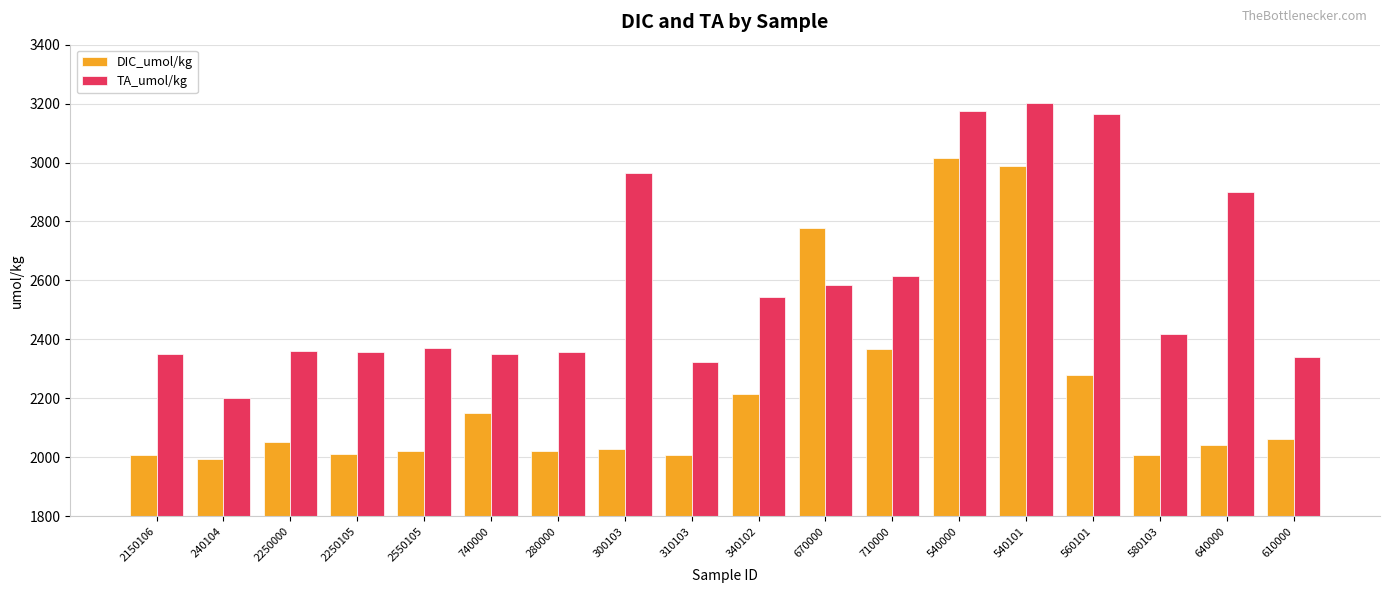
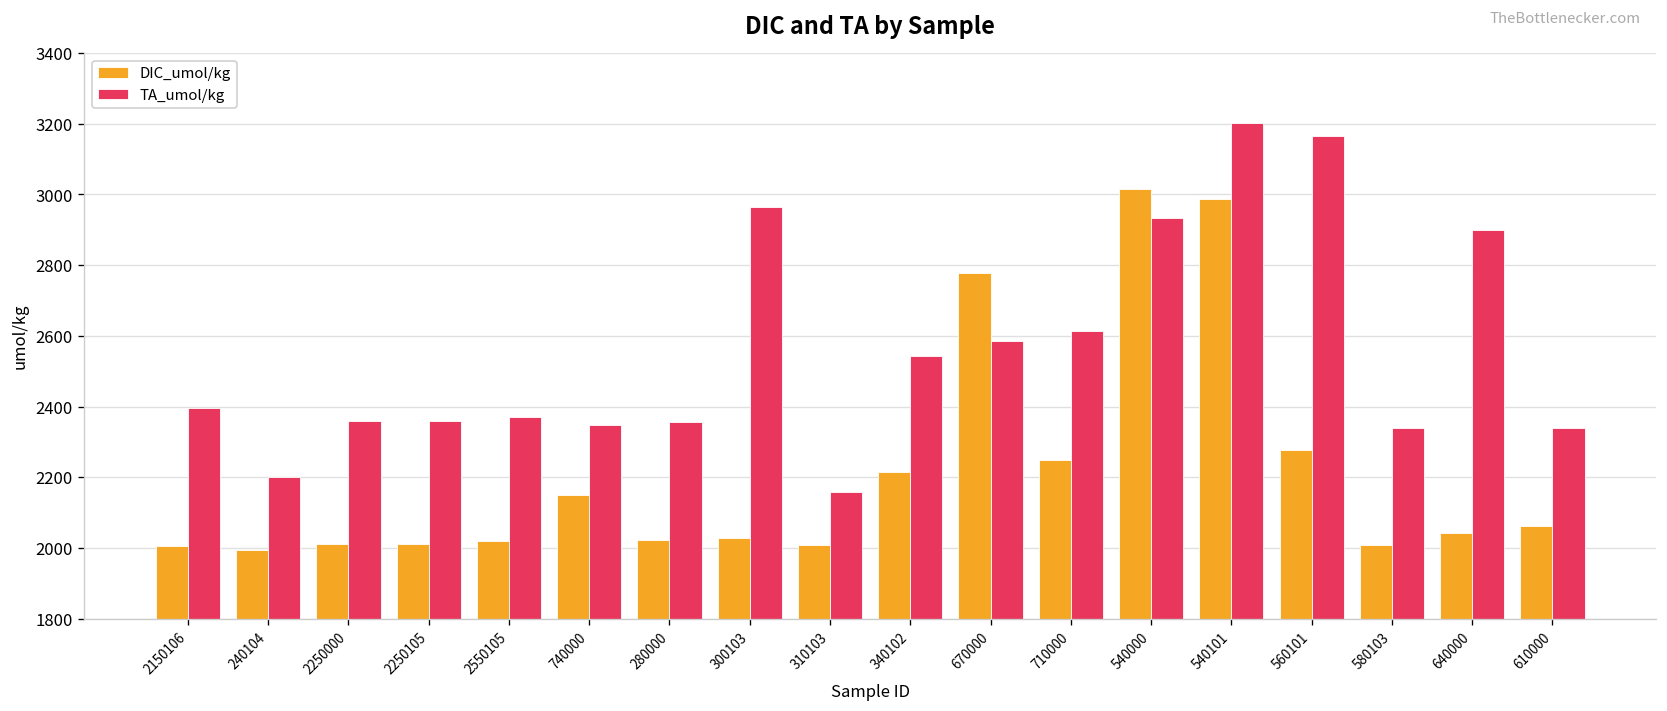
TA_umol/kg, 2150106: 2350 -> 2400
DIC_umol/kg, 2250000: 2050 -> 2010
TA_umol/kg, 310103: 2320 -> 2160
DIC_umol/kg, 710000: 2370 -> 2250
TA_umol/kg, 540000: 3180 -> 2930
TA_umol/kg, 580103: 2420 -> 2340
